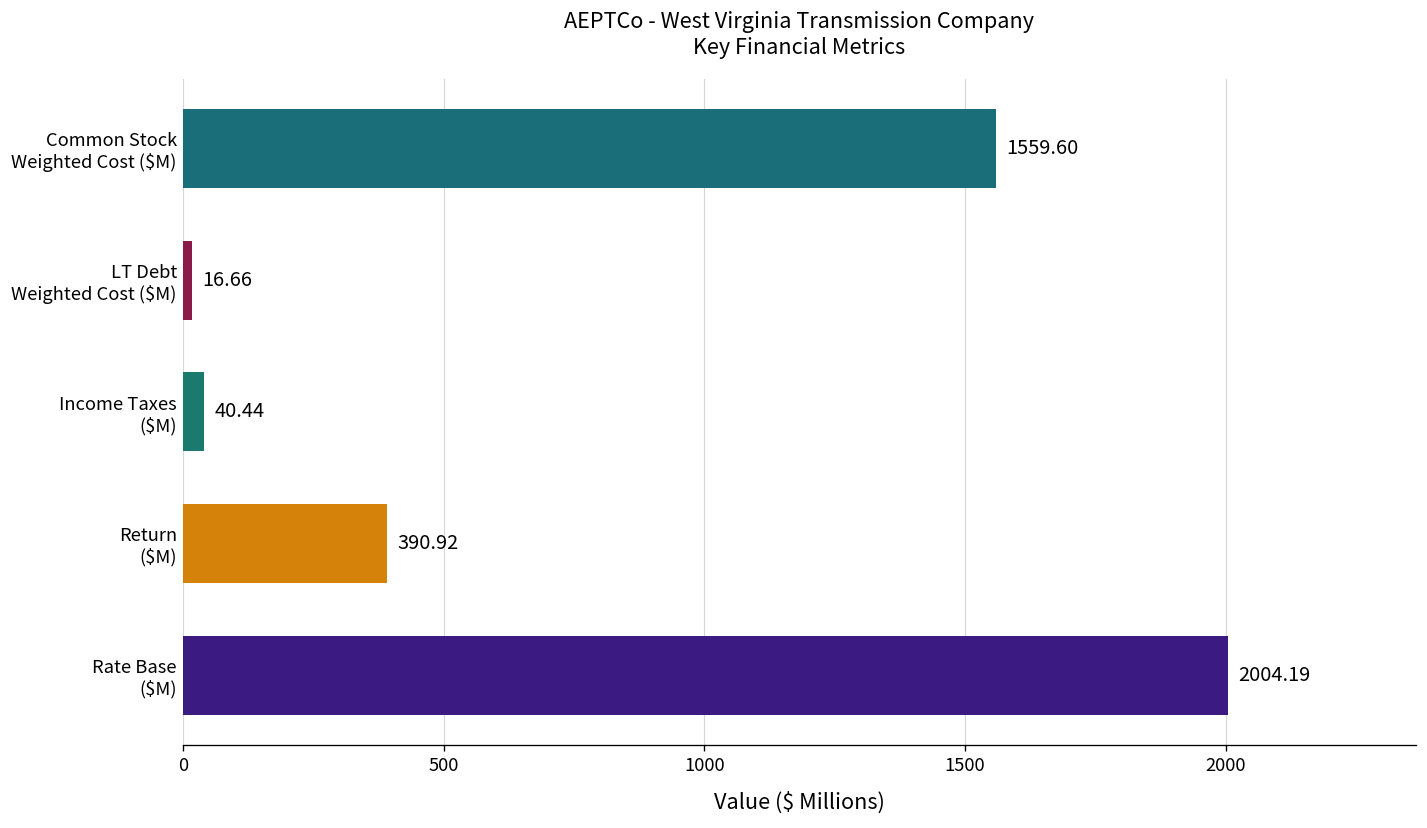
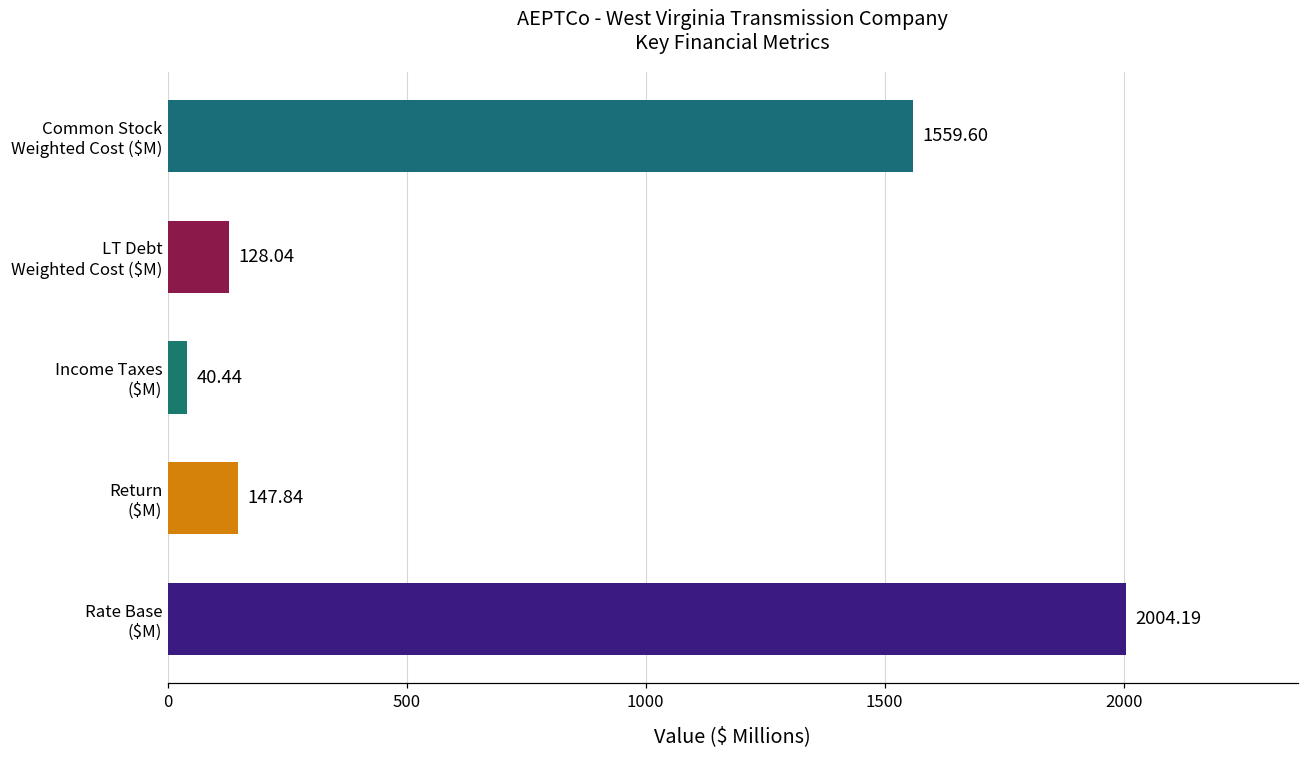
LT Debt Weighted Cost ($M): 16.66 -> 128.04
Return ($M): 390.92 -> 147.84
